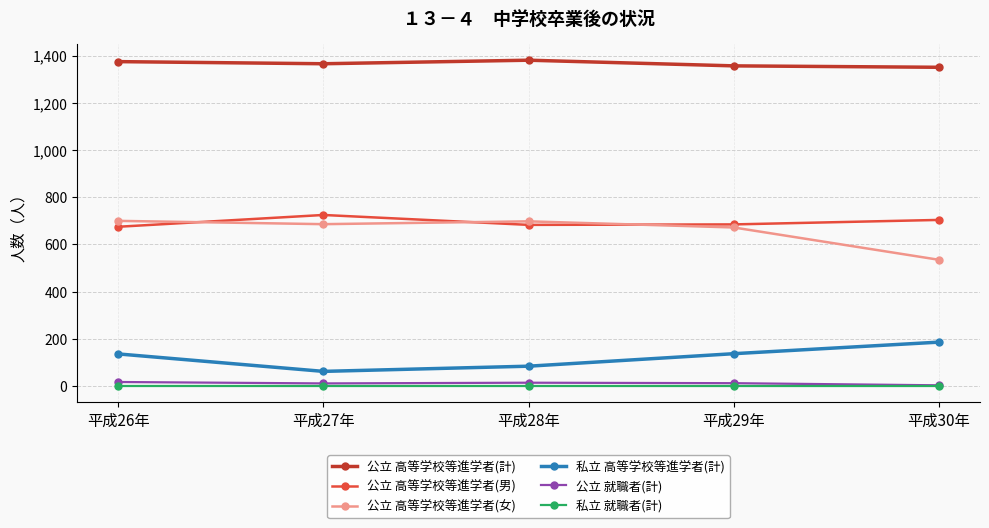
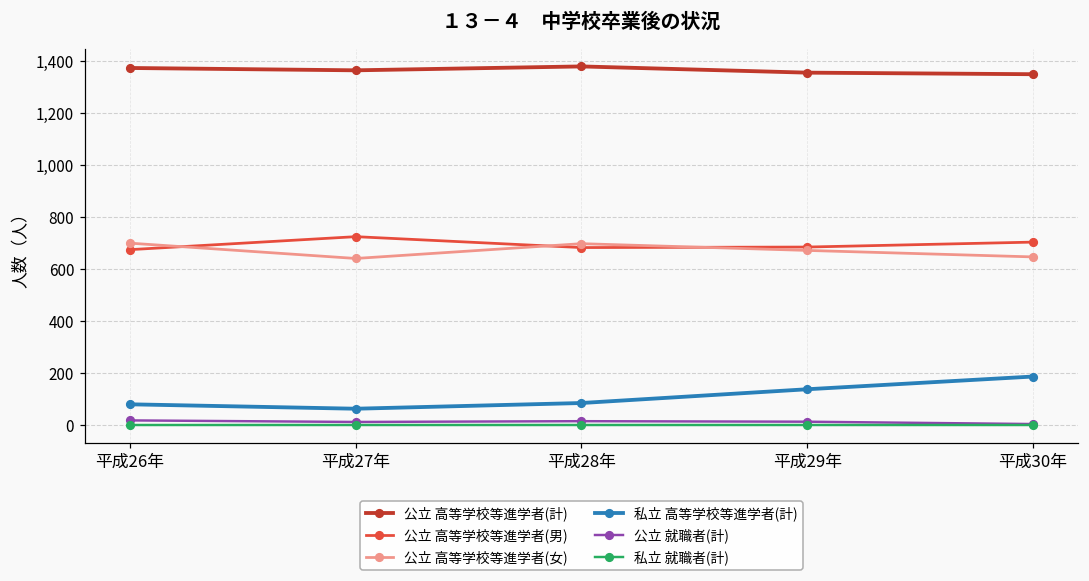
私立 高等学校等進学者(計), 平成26年: 140 -> 80
公立 高等学校等進学者(女), 平成27年: 690 -> 640
公立 高等学校等進学者(女), 平成30年: 540 -> 650
